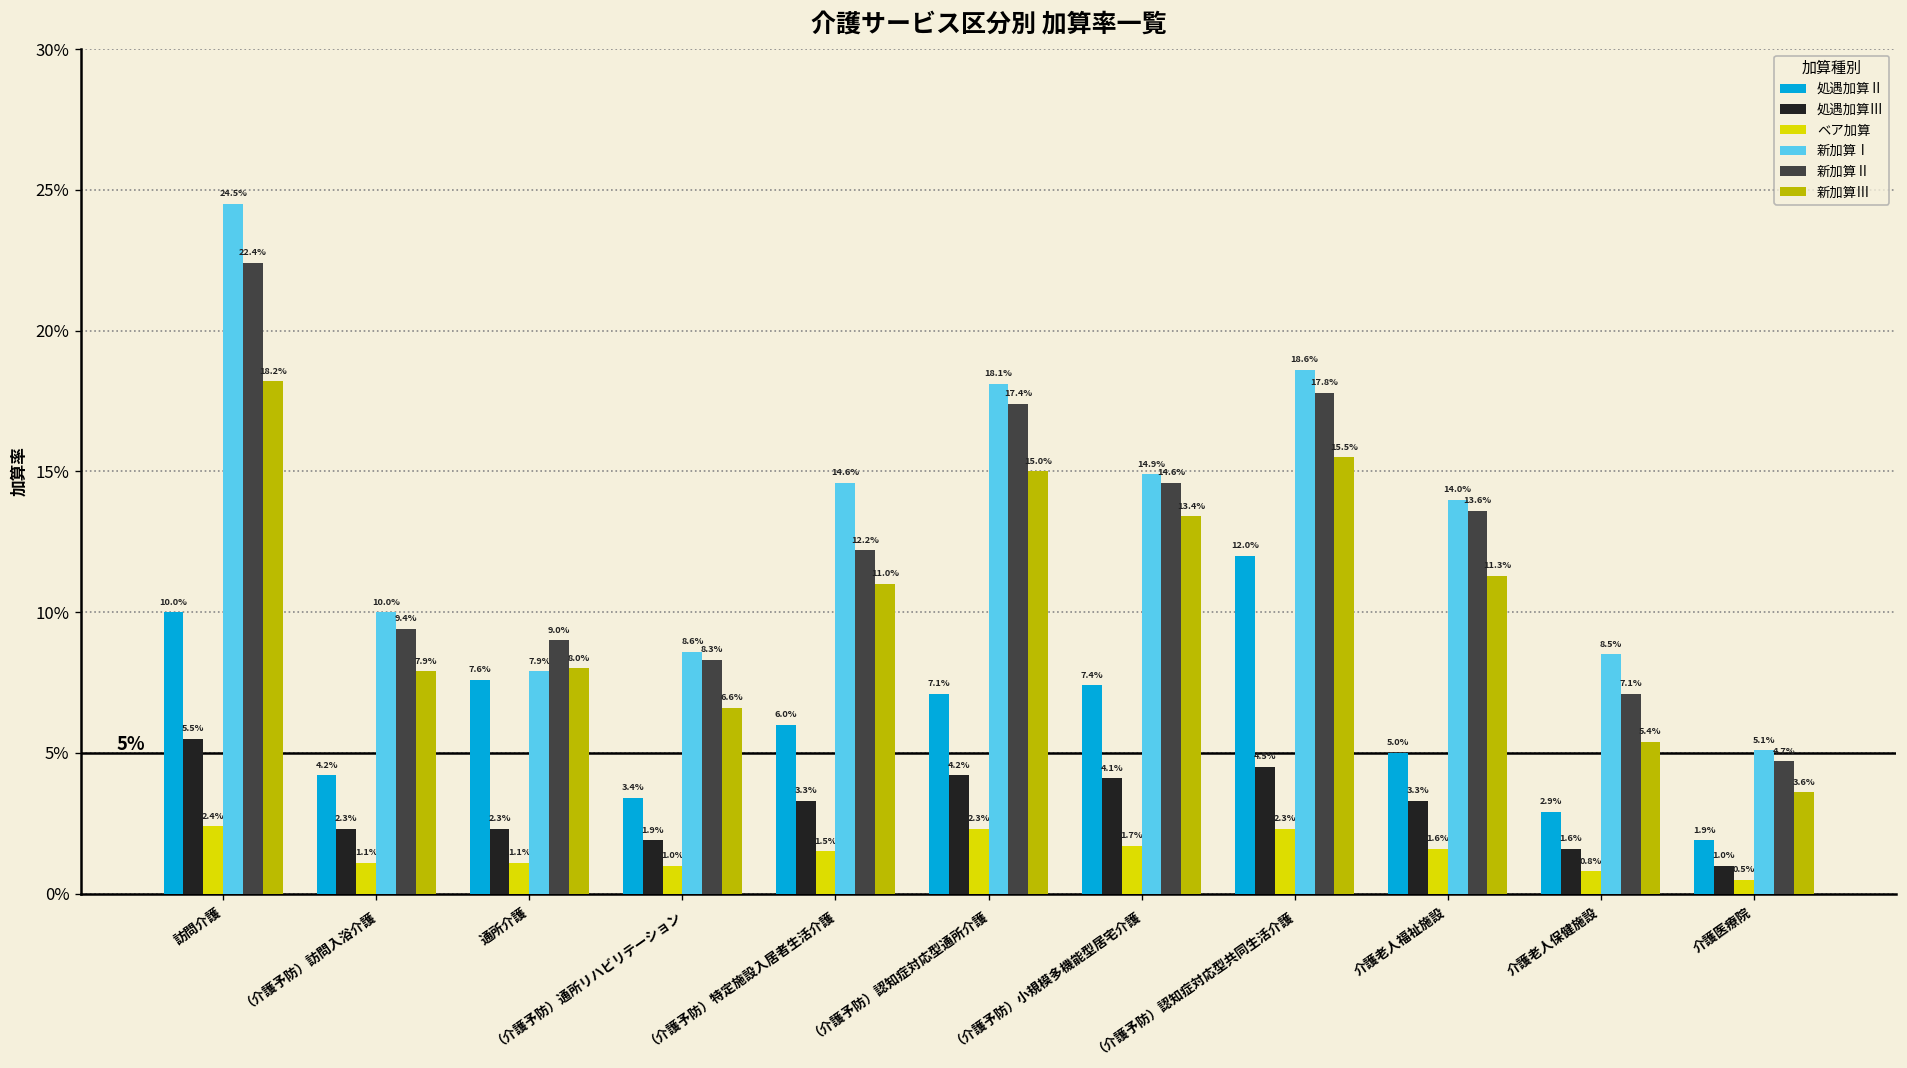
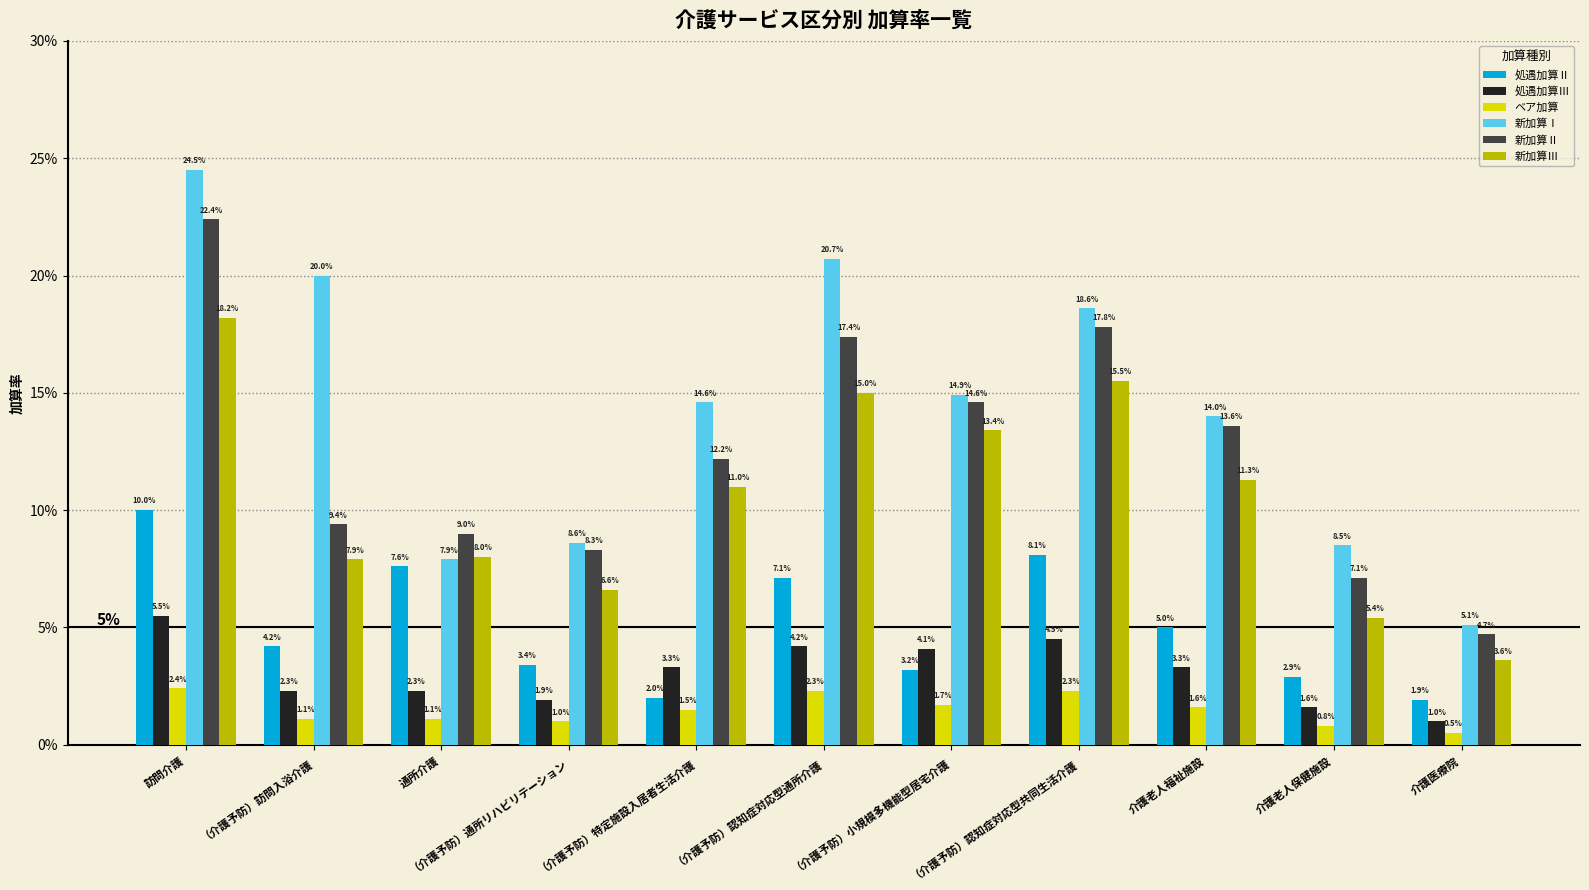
新加算Ⅰ, （介護予防）訪問入浴介護: 10.0% -> 20.0%
処遇加算Ⅱ, （介護予防）特定施設入居者生活介護: 6.0% -> 2.0%
新加算Ⅰ, （介護予防）認知症対応型通所介護: 18.1% -> 20.7%
処遇加算Ⅱ, （介護予防）小規模多機能型居宅介護: 7.4% -> 3.2%
処遇加算Ⅱ, （介護予防）認知症対応型共同生活介護: 12.0% -> 8.1%
